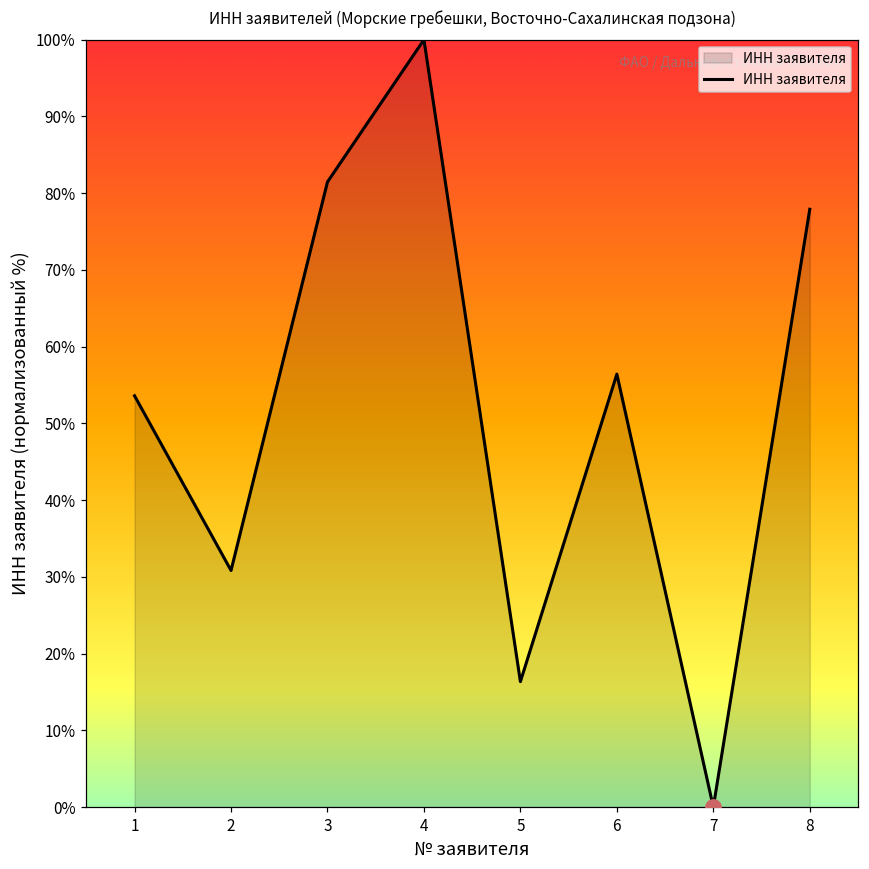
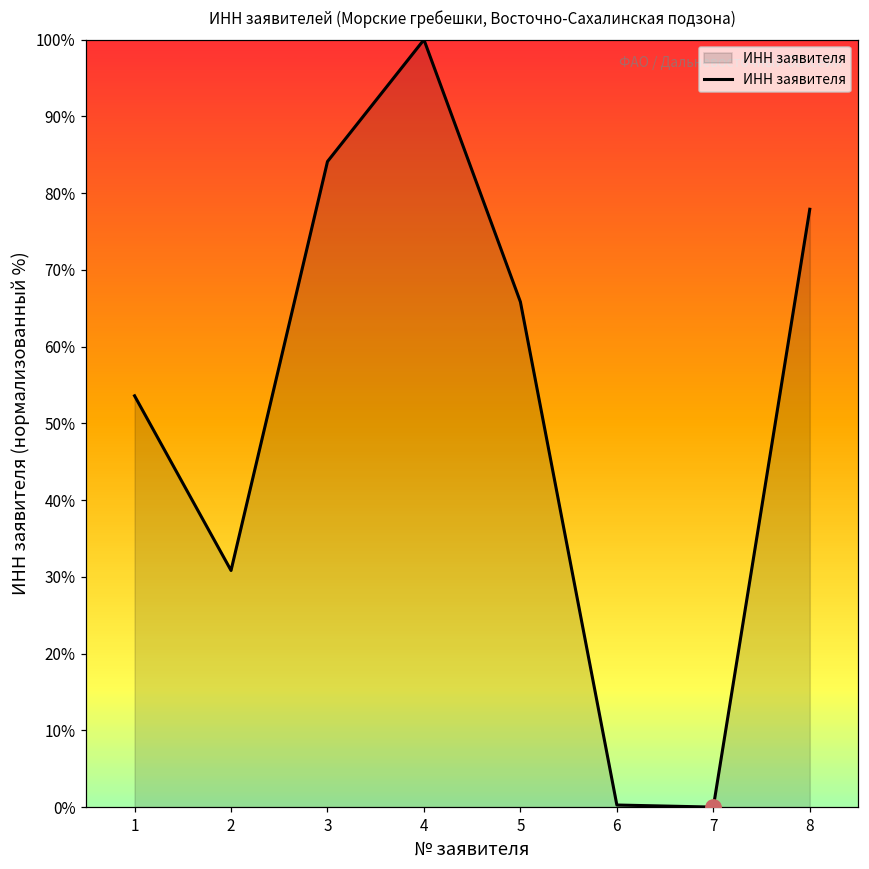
ИНН заявителя, 3: 81% -> 84%
ИНН заявителя, 5: 16% -> 66%
ИНН заявителя, 6: 56% -> 0%
